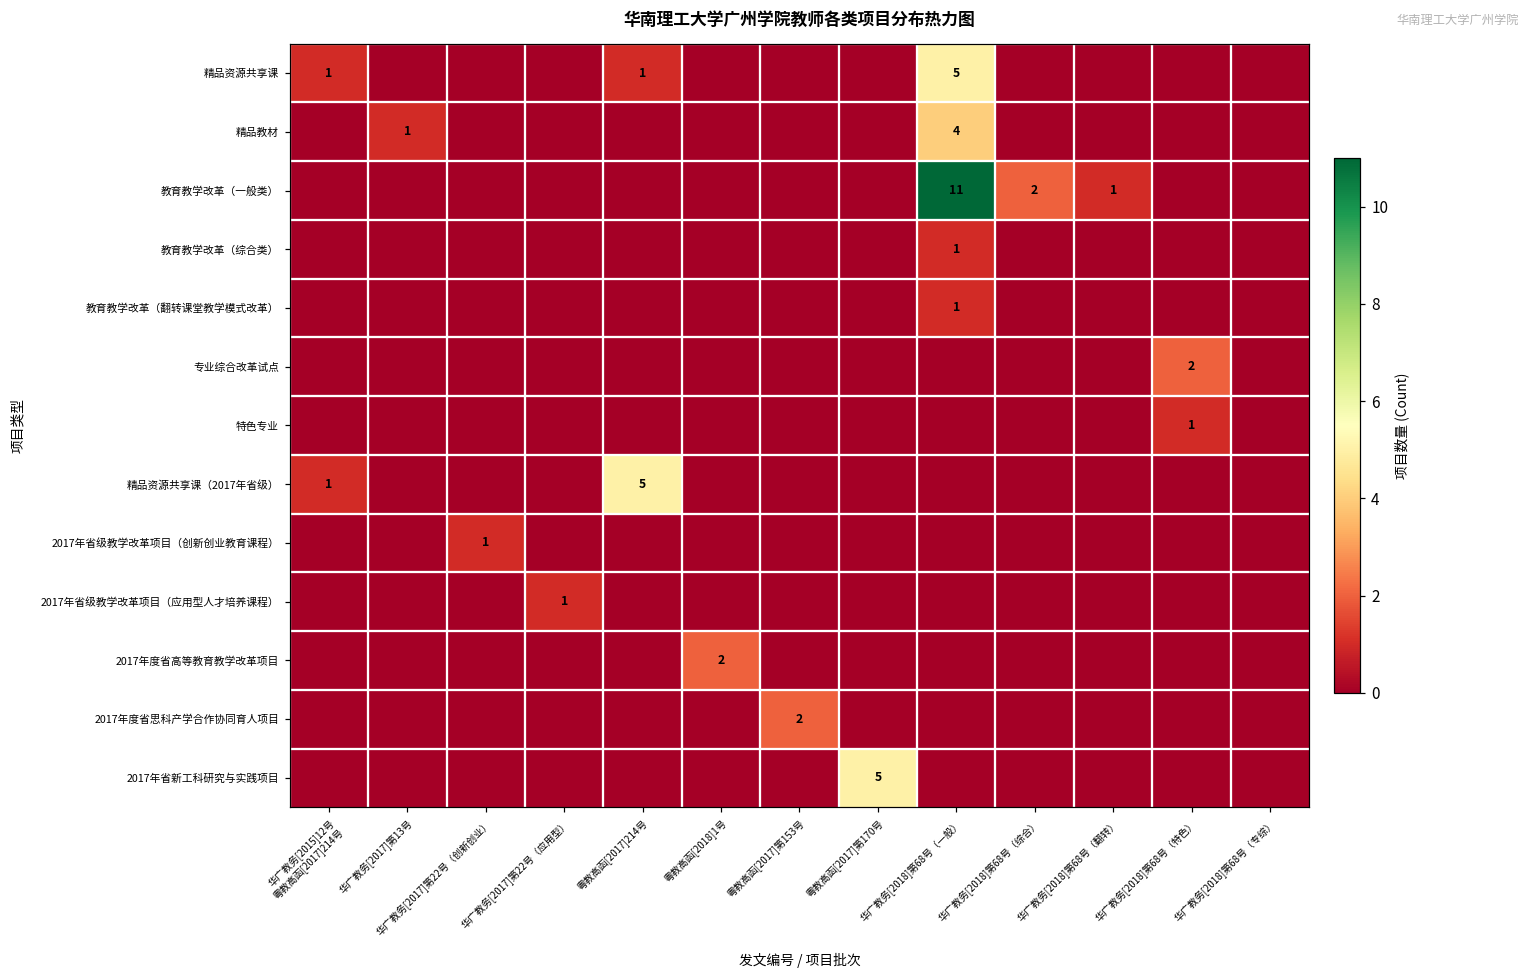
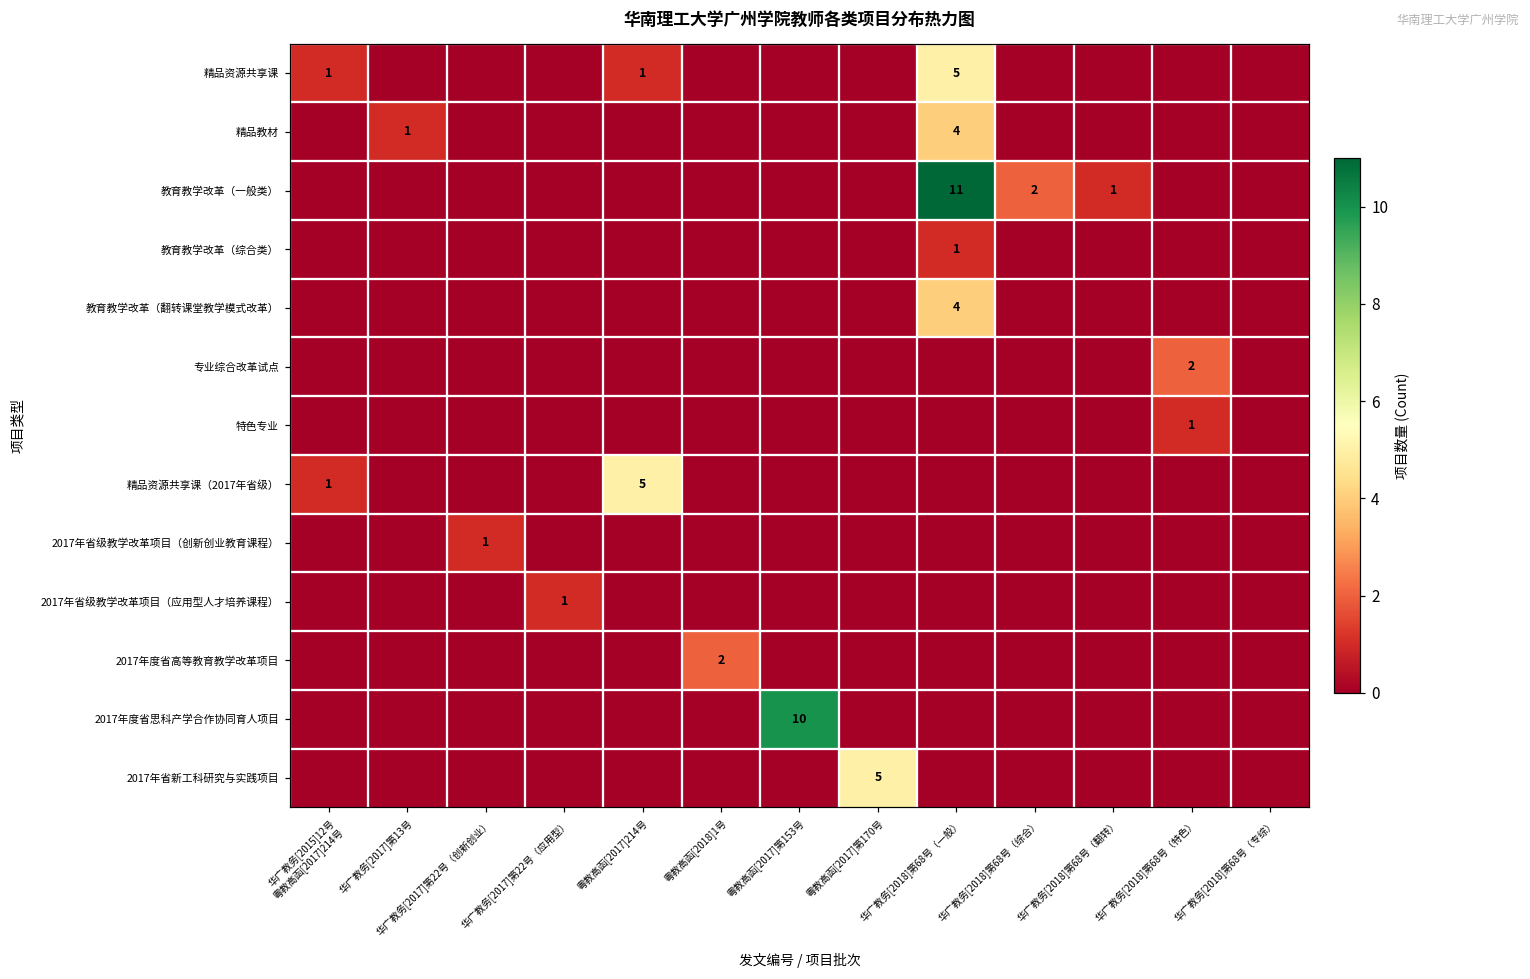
教育教学改革（翻转课堂教学模式改革）, 华广教务[2018]第68号（一般）: 1 -> 4
2017年度省思科产学合作协同育人项目, 粤教高函[2017]第153号: 2 -> 10
